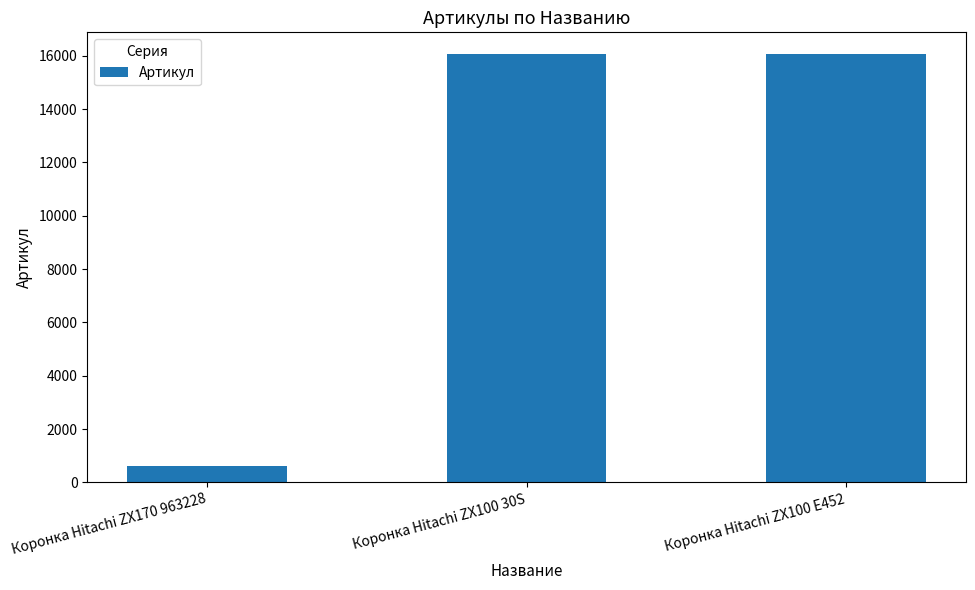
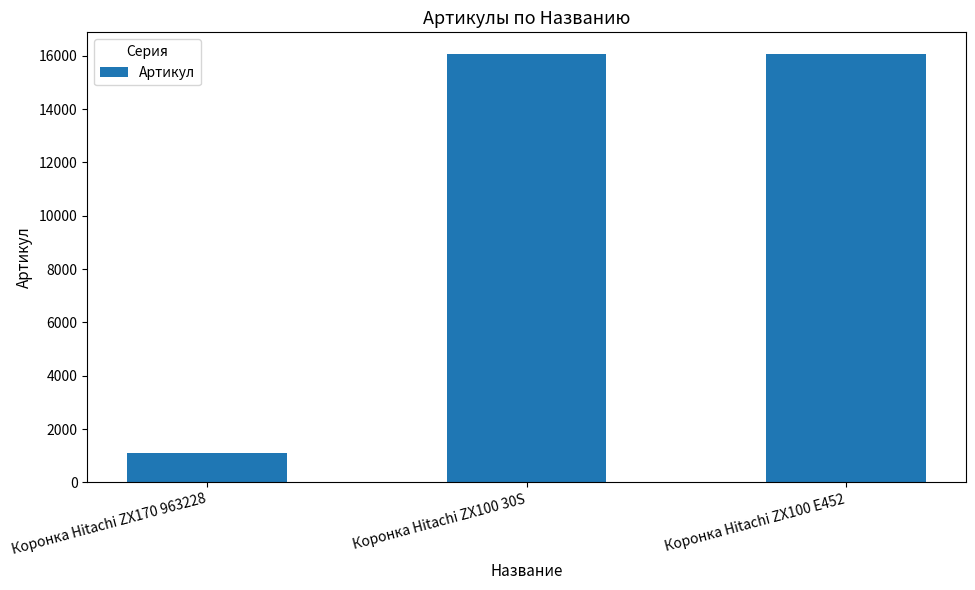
Коронка Hitachi ZX170 963228: 600 -> 1100
